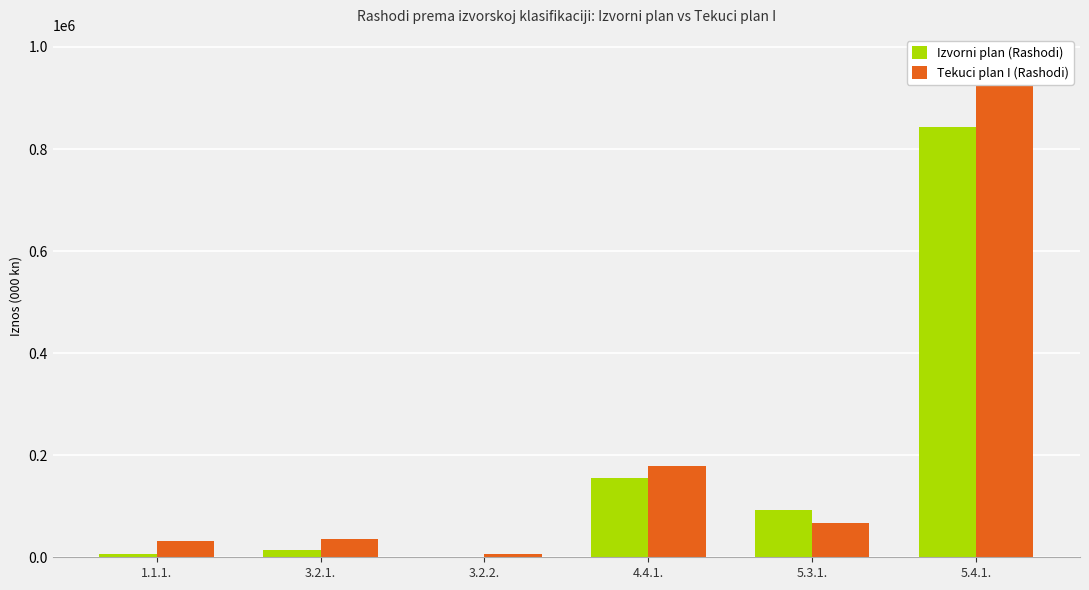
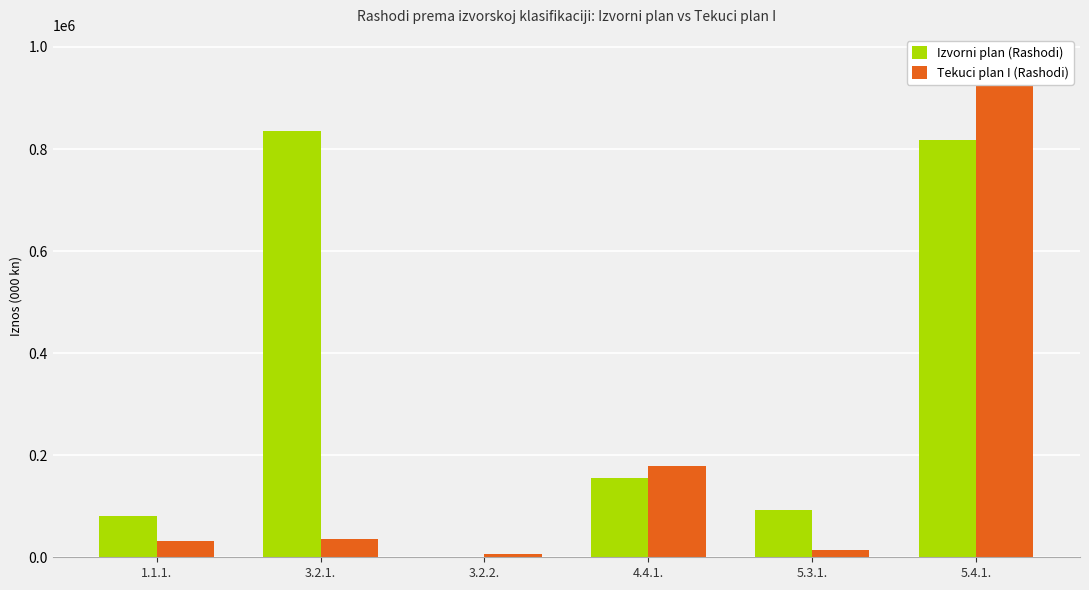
Izvorni plan (Rashodi), 1.1.1.: 10000 -> 80000
Izvorni plan (Rashodi), 3.2.1.: 10000 -> 830000
Tekuci plan I (Rashodi), 5.3.1.: 70000 -> 10000
Izvorni plan (Rashodi), 5.4.1.: 840000 -> 820000
